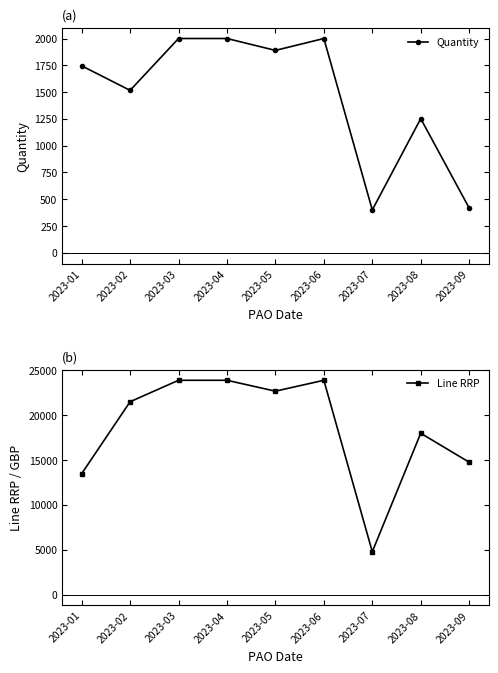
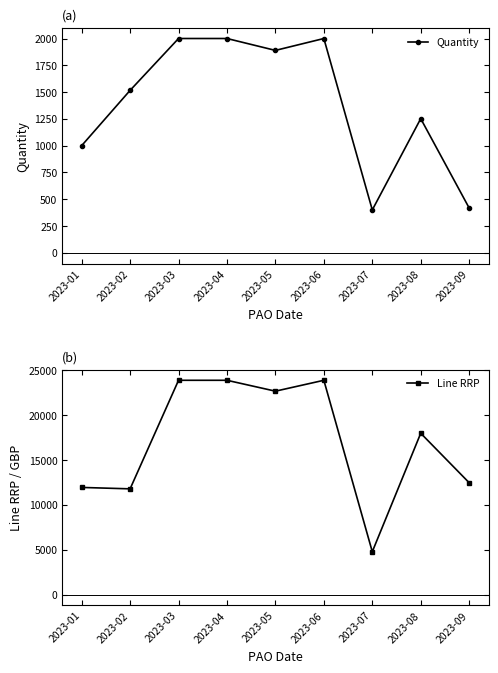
(a), 2023-01: 1750 -> 1000
(b), 2023-01: 13000 -> 12000
(b), 2023-02: 22000 -> 12000
(b), 2023-09: 15000 -> 12000
